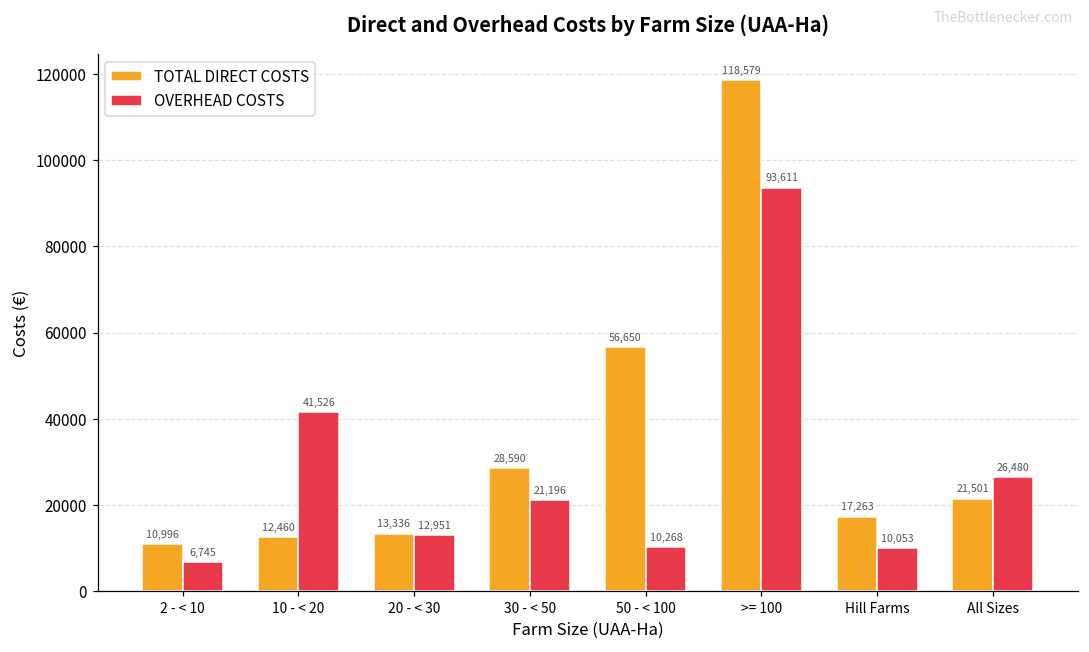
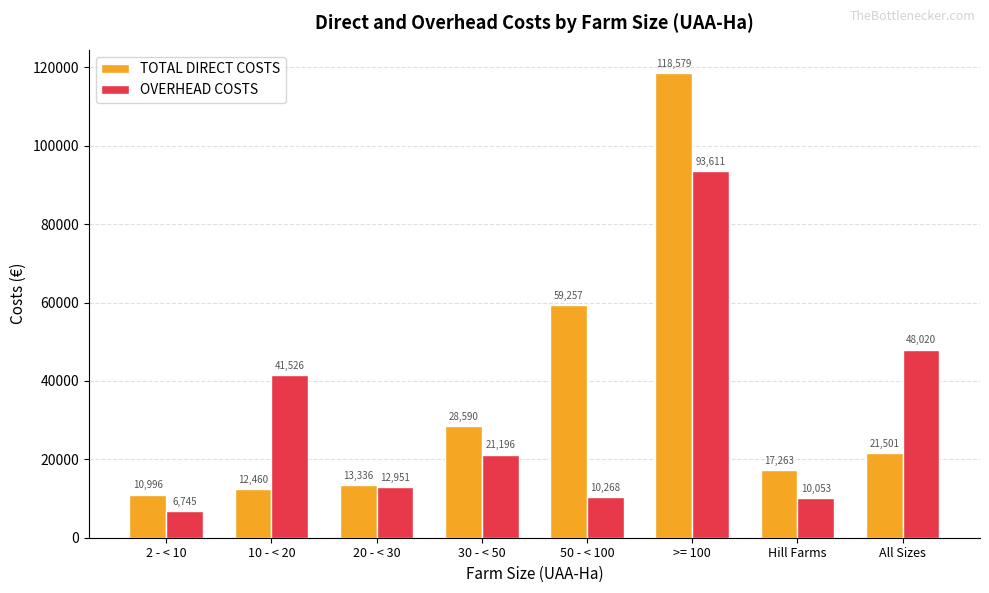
TOTAL DIRECT COSTS, 50 - < 100: 56,650 -> 59,257
OVERHEAD COSTS, All Sizes: 26,480 -> 48,020
